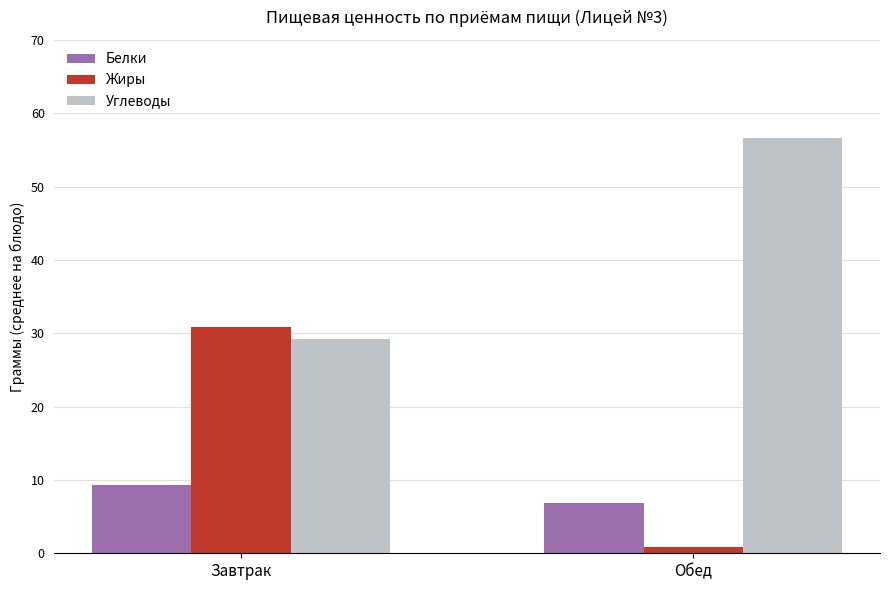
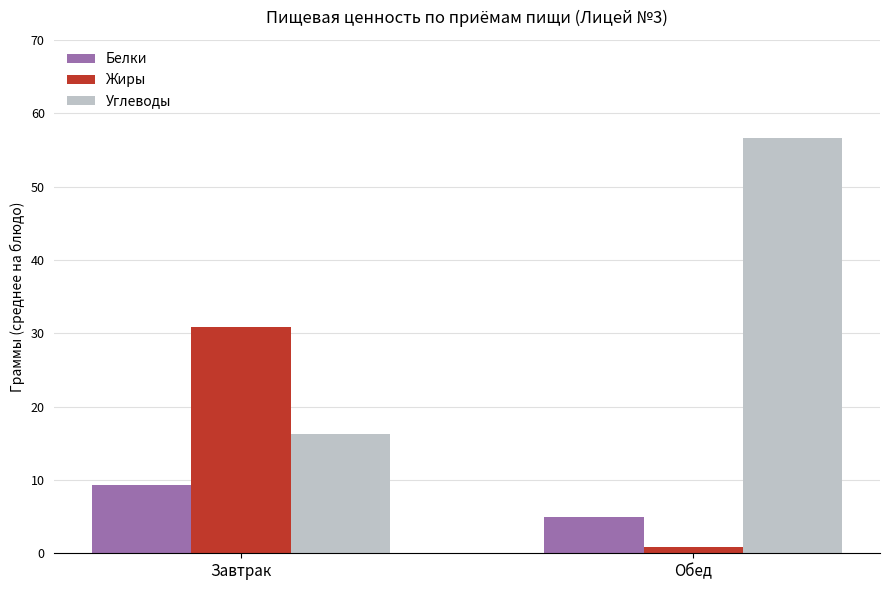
Углеводы, Завтрак: 29 -> 16
Белки, Обед: 7 -> 5
